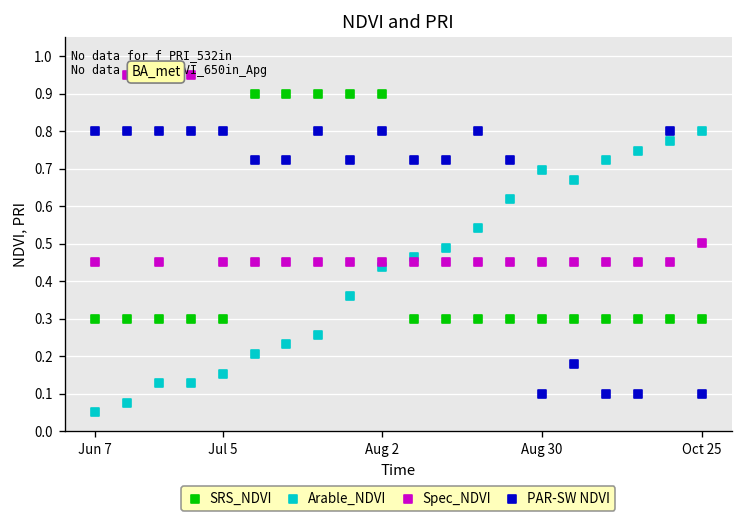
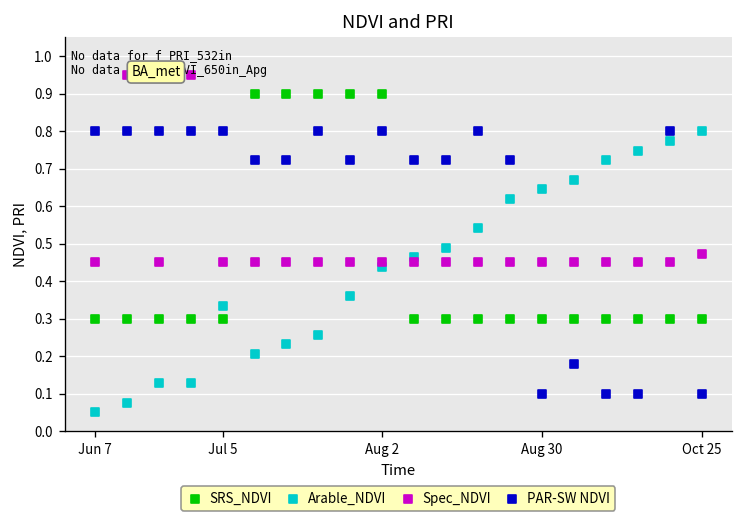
Arable_NDVI, Jul 5: 0.15 -> 0.33
Arable_NDVI, Aug 30: 0.70 -> 0.64
Spec_NDVI, Oct 25: 0.50 -> 0.47
